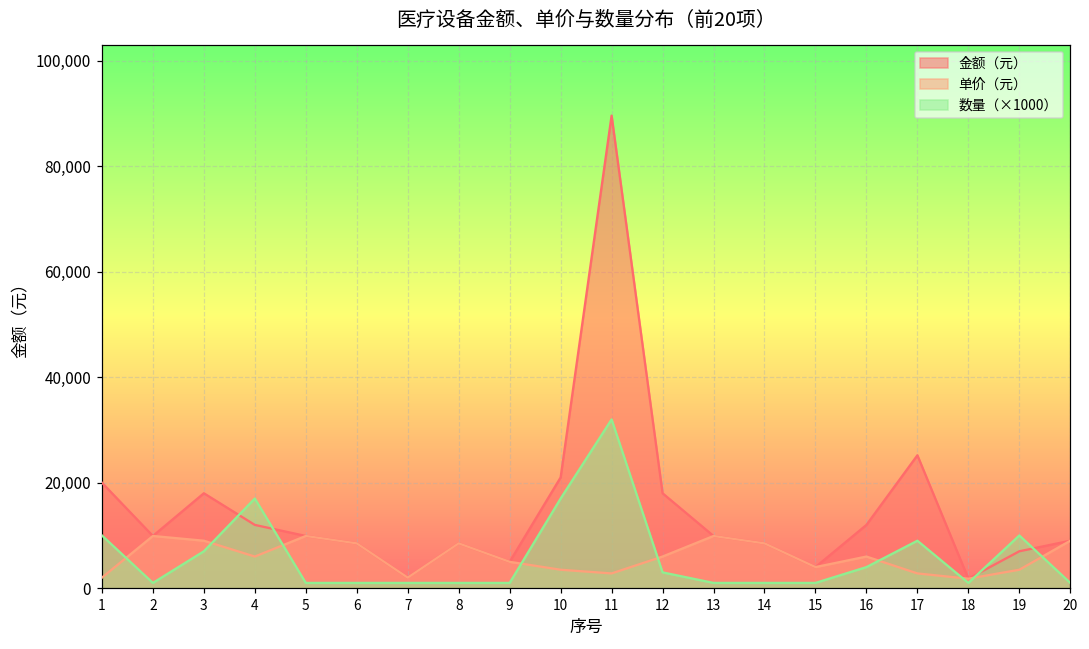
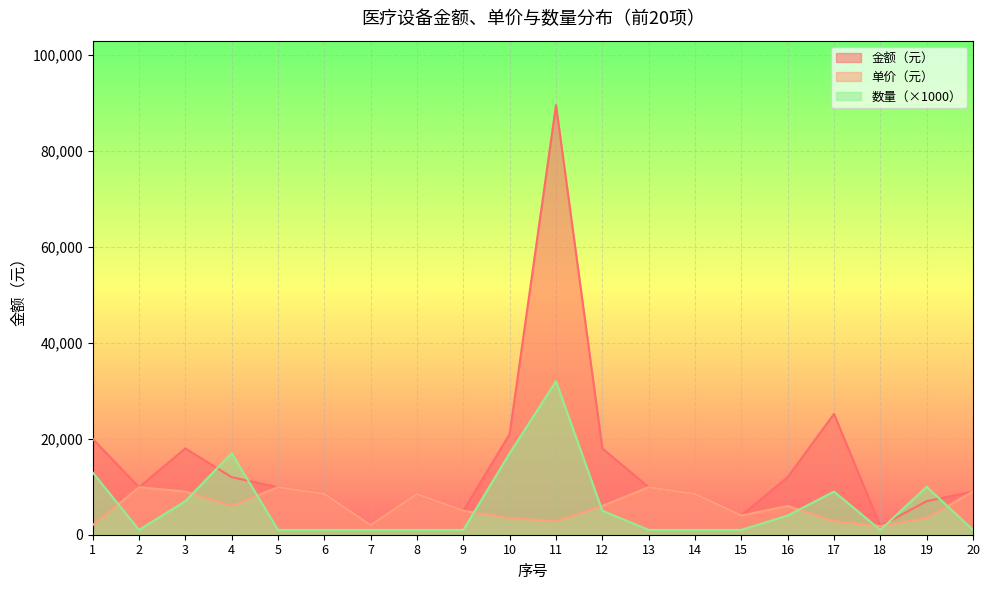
数量（×1000）, 1: 10,000 -> 13,000
数量（×1000）, 12: 3,000 -> 5,000
